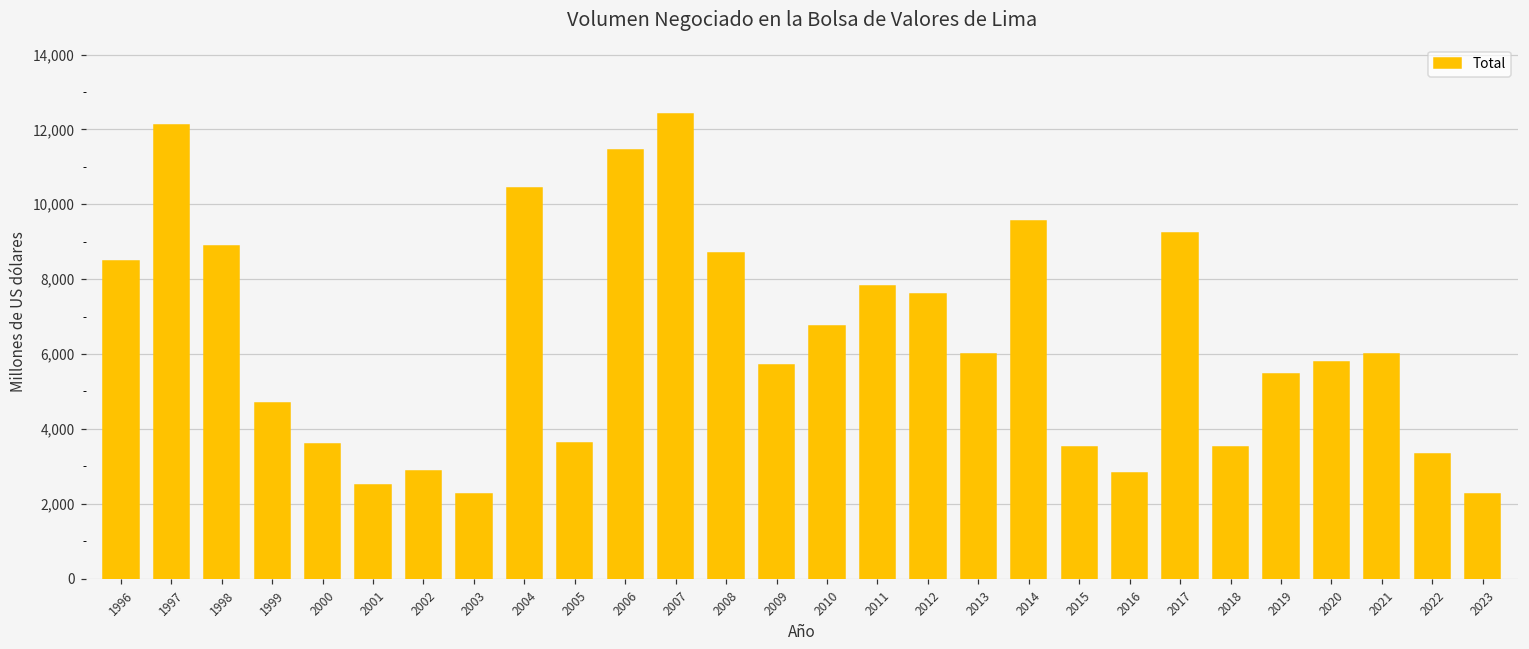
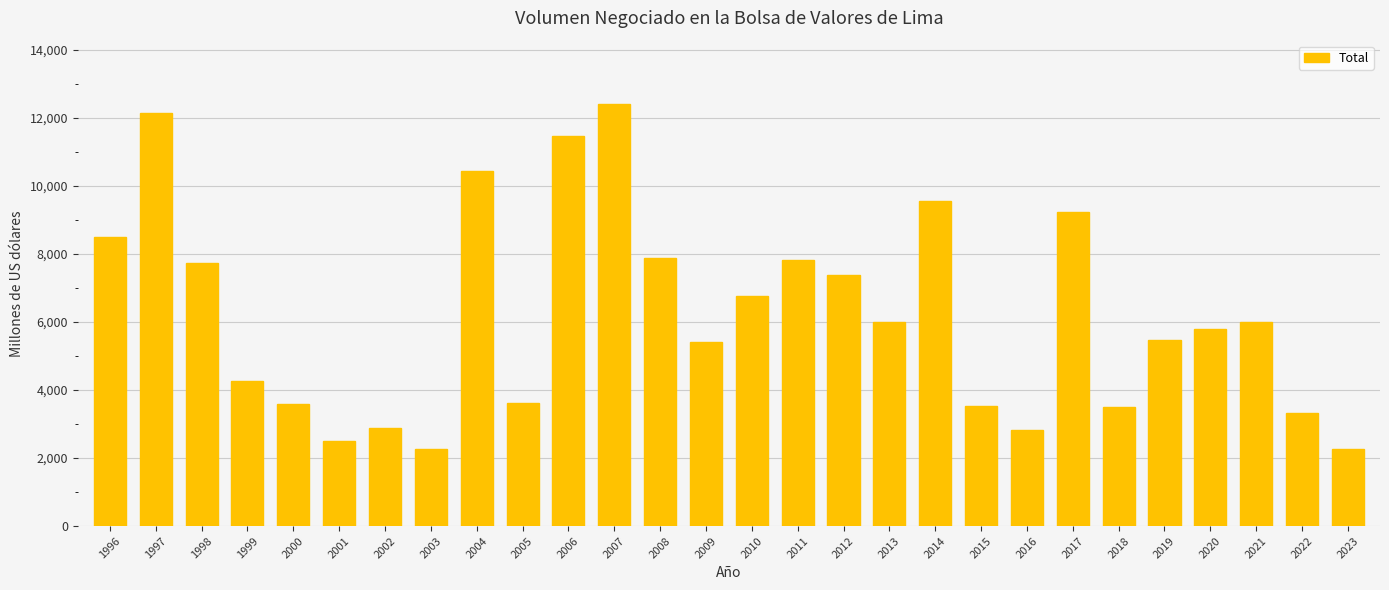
1998: 8,900 -> 7,700
1999: 4,700 -> 4,300
2008: 8,700 -> 7,900
2009: 5,700 -> 5,400
2012: 7,600 -> 7,400
